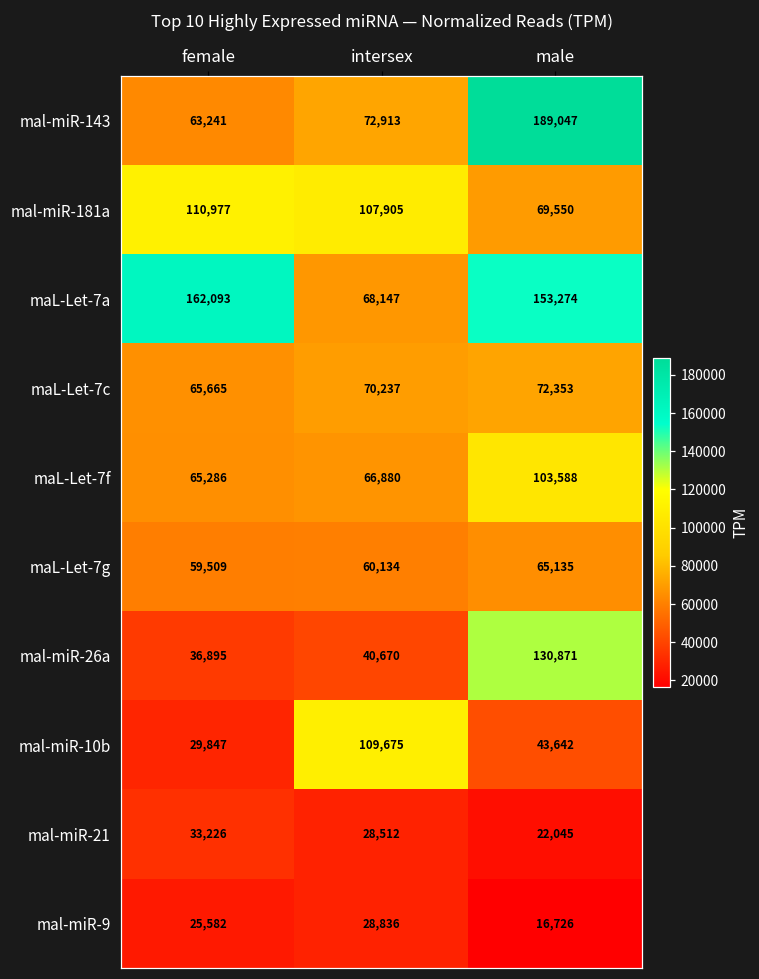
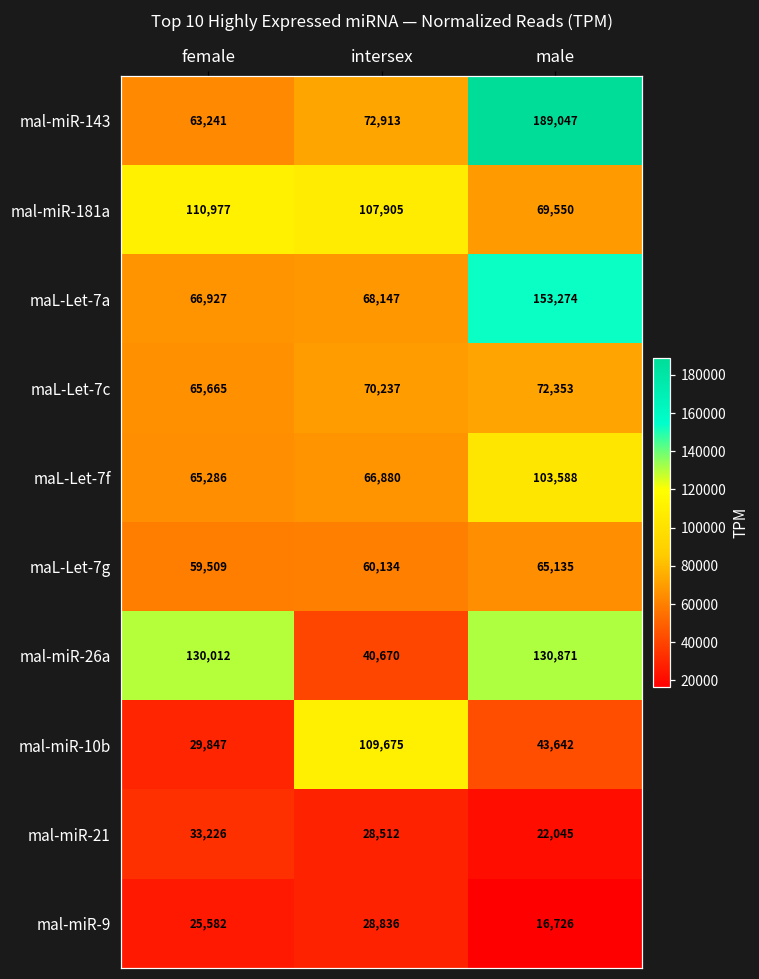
maL-Let-7a, female: 162,093 -> 66,927
mal-miR-26a, female: 36,895 -> 130,012
